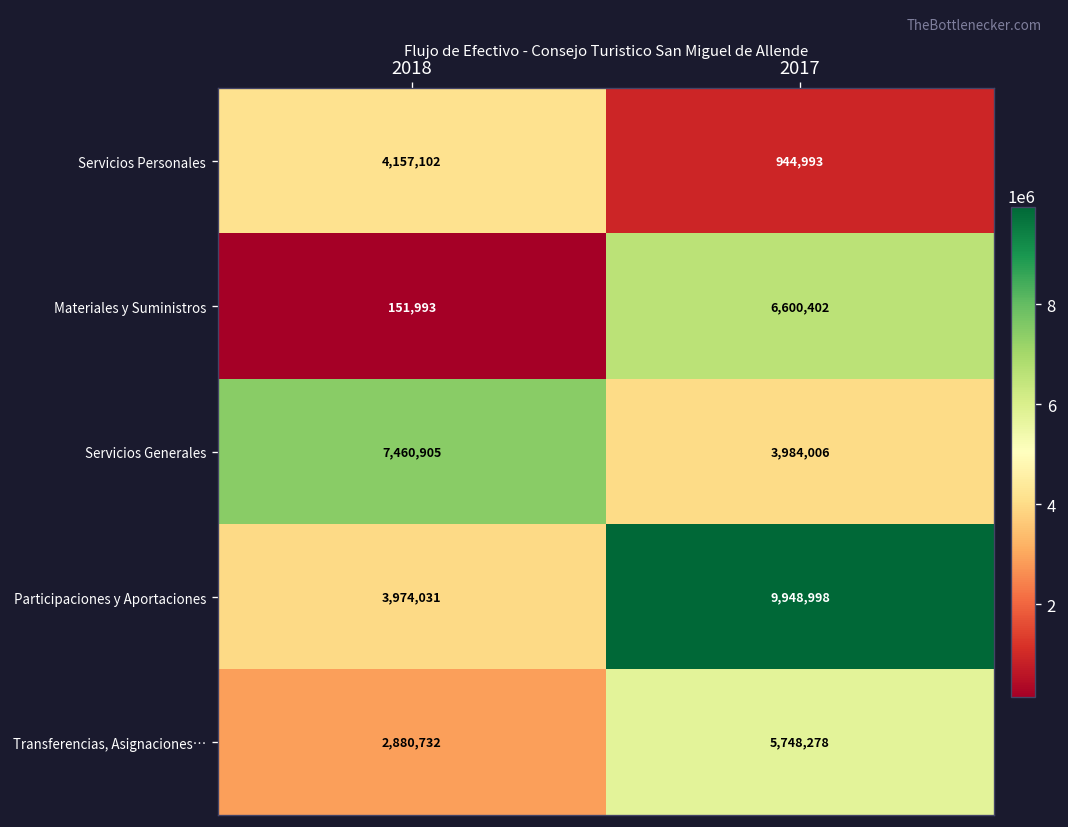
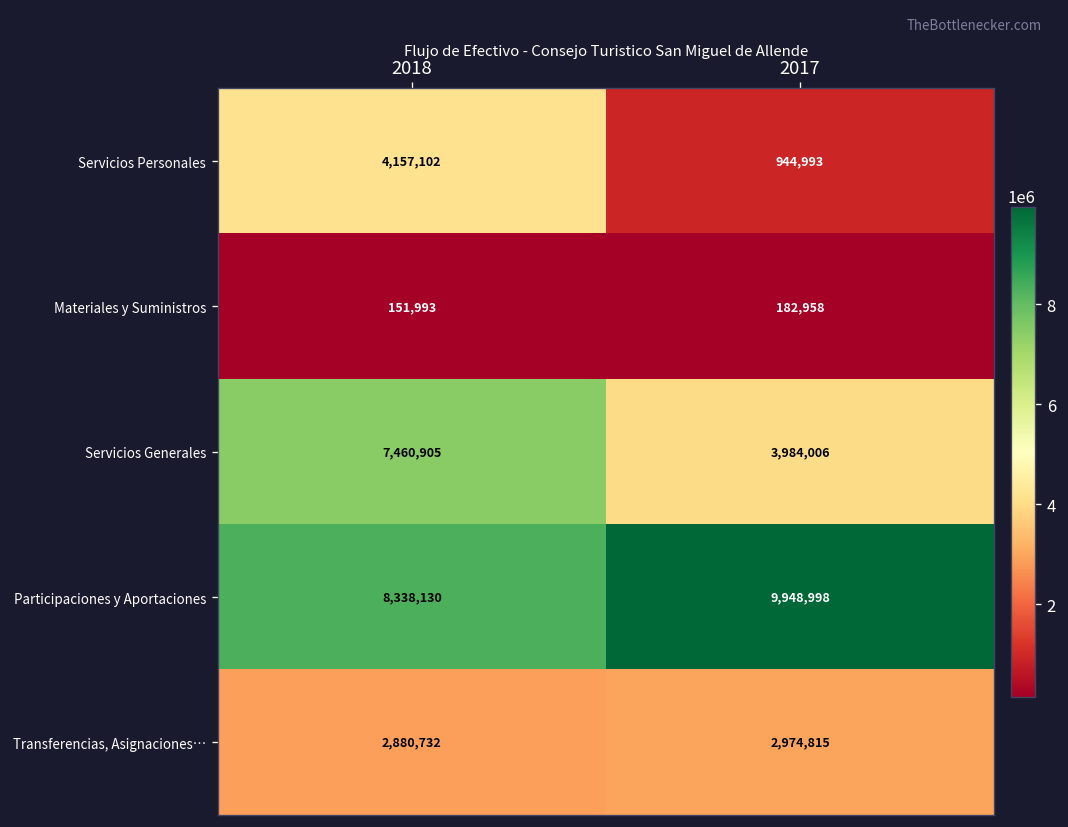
Materiales y Suministros, 2017: 6,600,402 -> 182,958
Participaciones y Aportaciones, 2018: 3,974,031 -> 8,338,130
Transferencias, Asignaciones…, 2017: 5,748,278 -> 2,974,815
